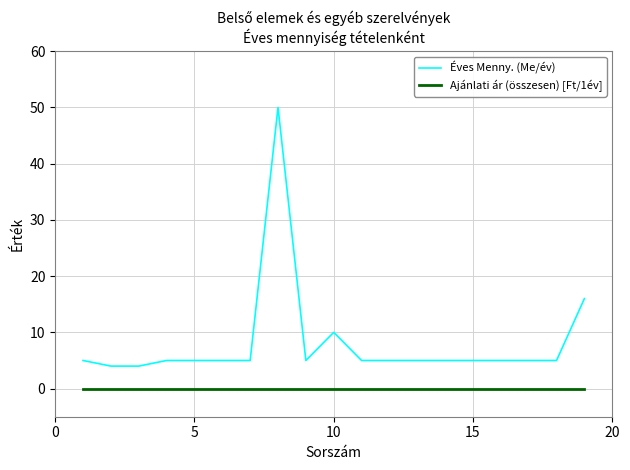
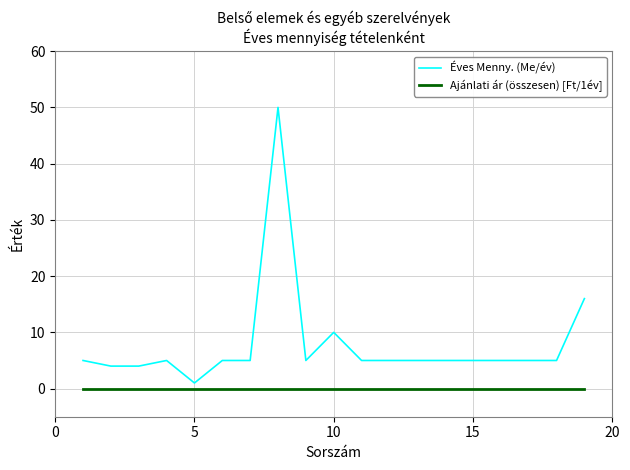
Éves Menny. (Me/év), 5: 5 -> 1
